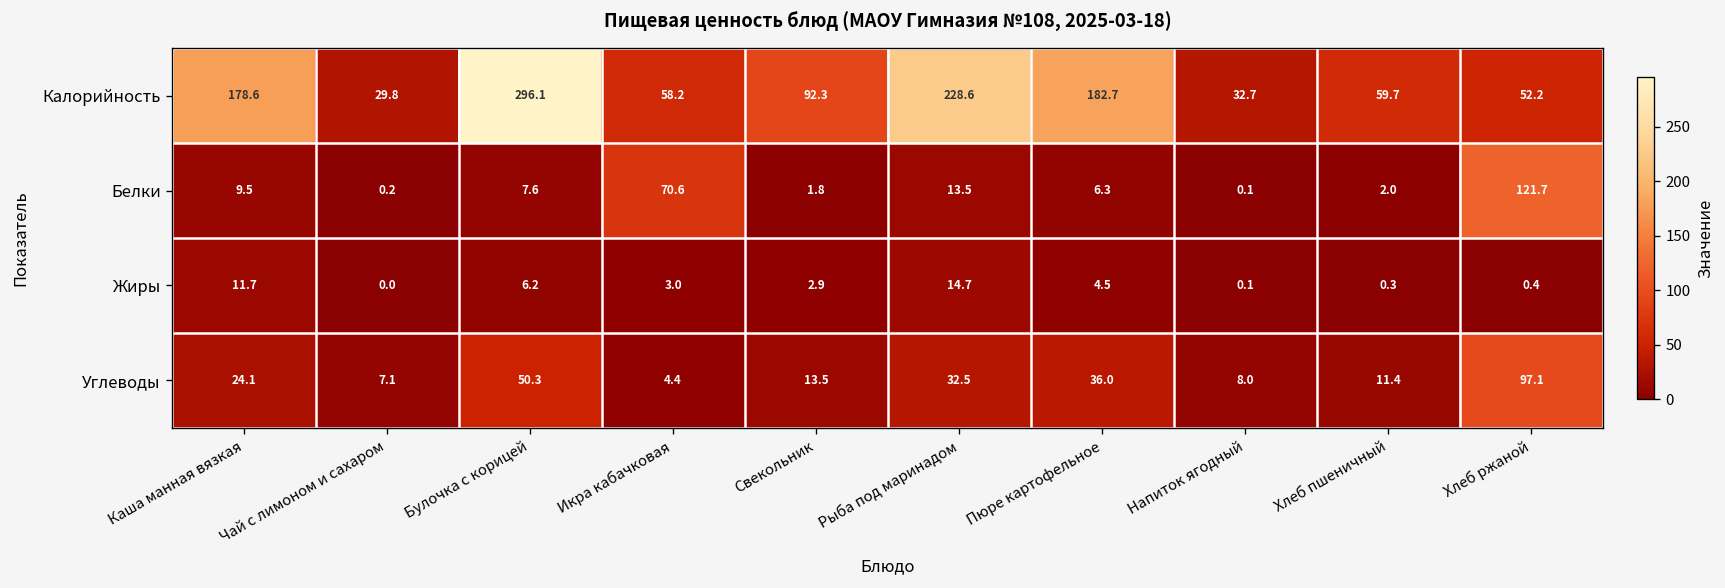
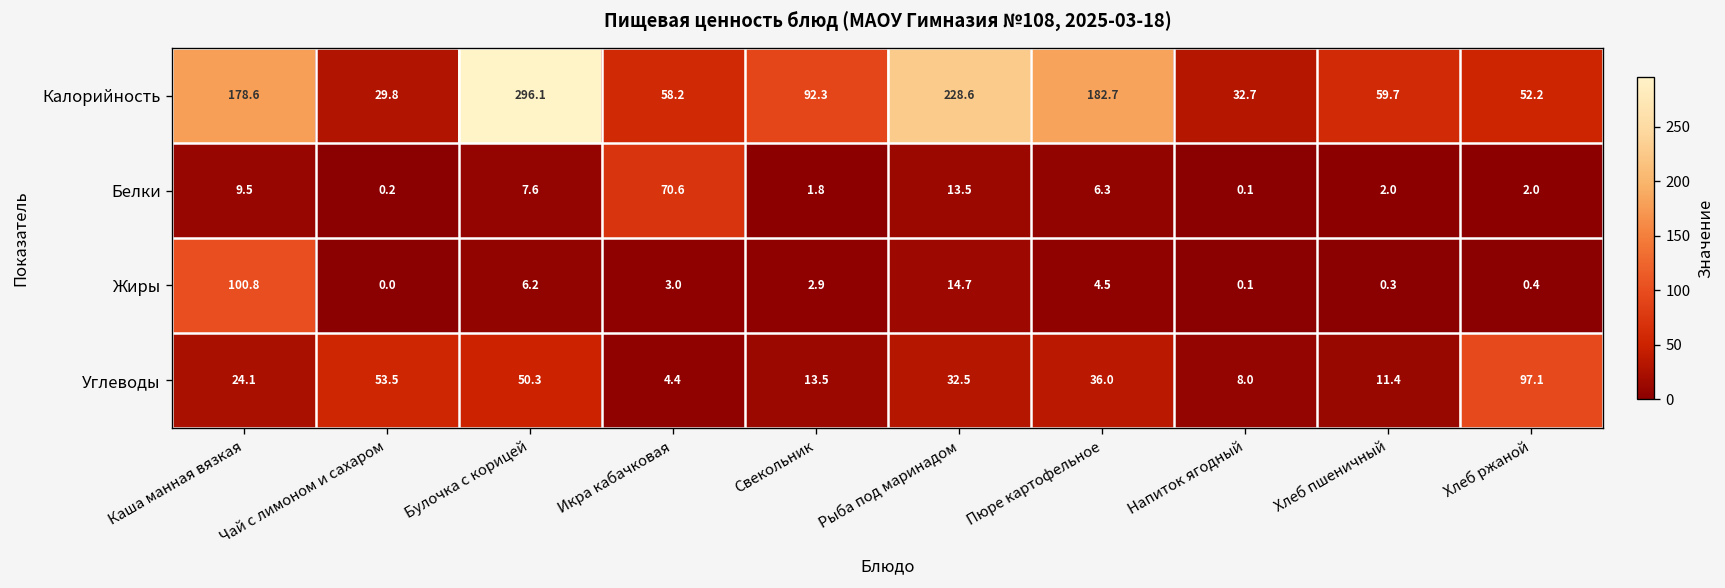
Белки, Хлеб ржаной: 121.7 -> 2.0
Жиры, Каша манная вязкая: 11.7 -> 100.8
Углеводы, Чай с лимоном и сахаром: 7.1 -> 53.5
